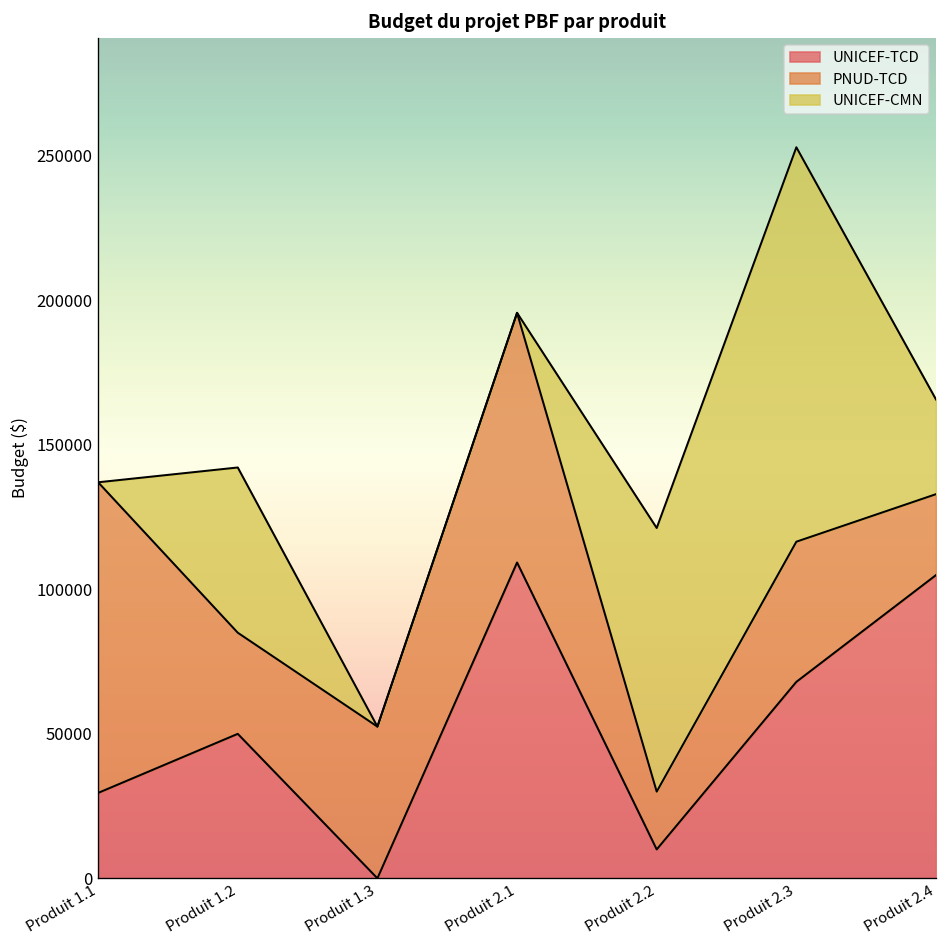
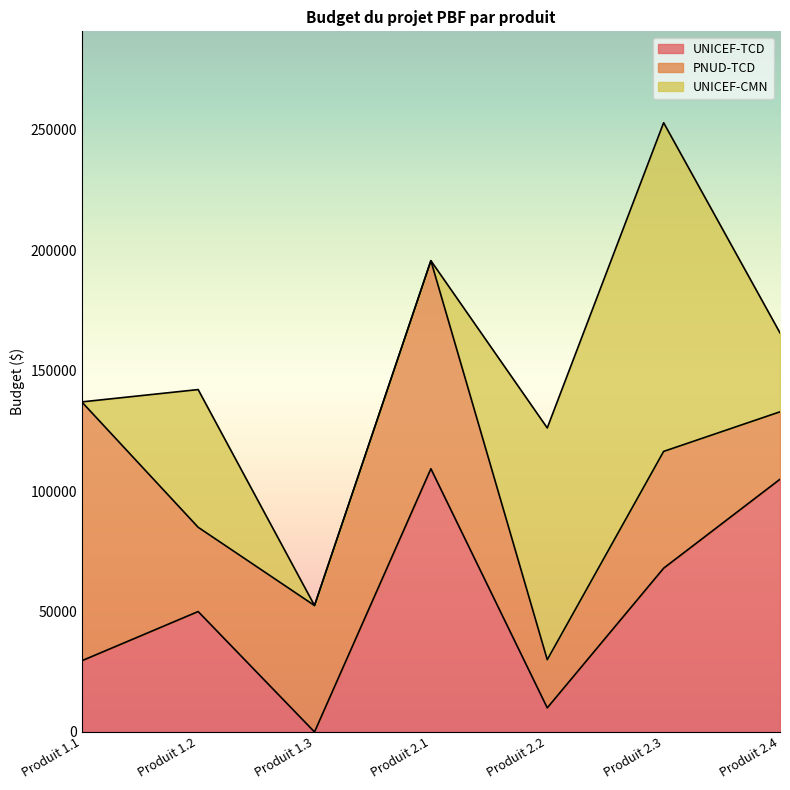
UNICEF-CMN, Produit 2.2: 91000 -> 96000
